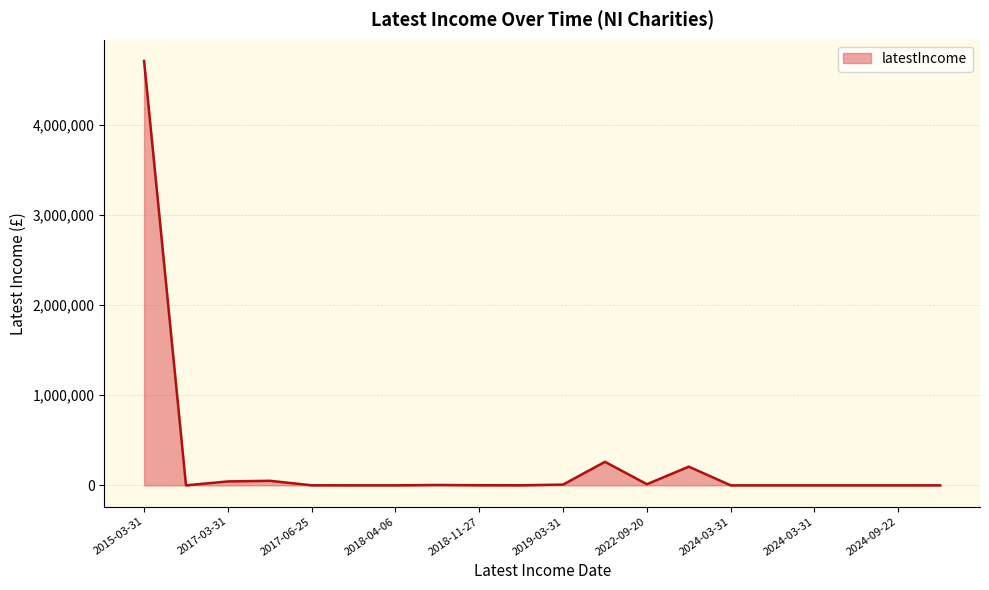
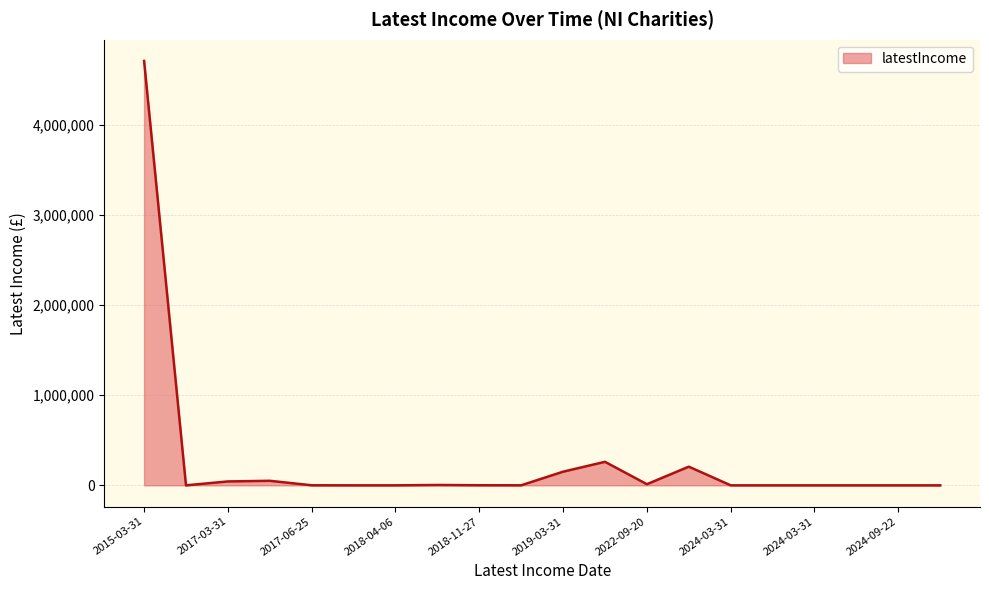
2019-03-31: 0 -> 200,000
